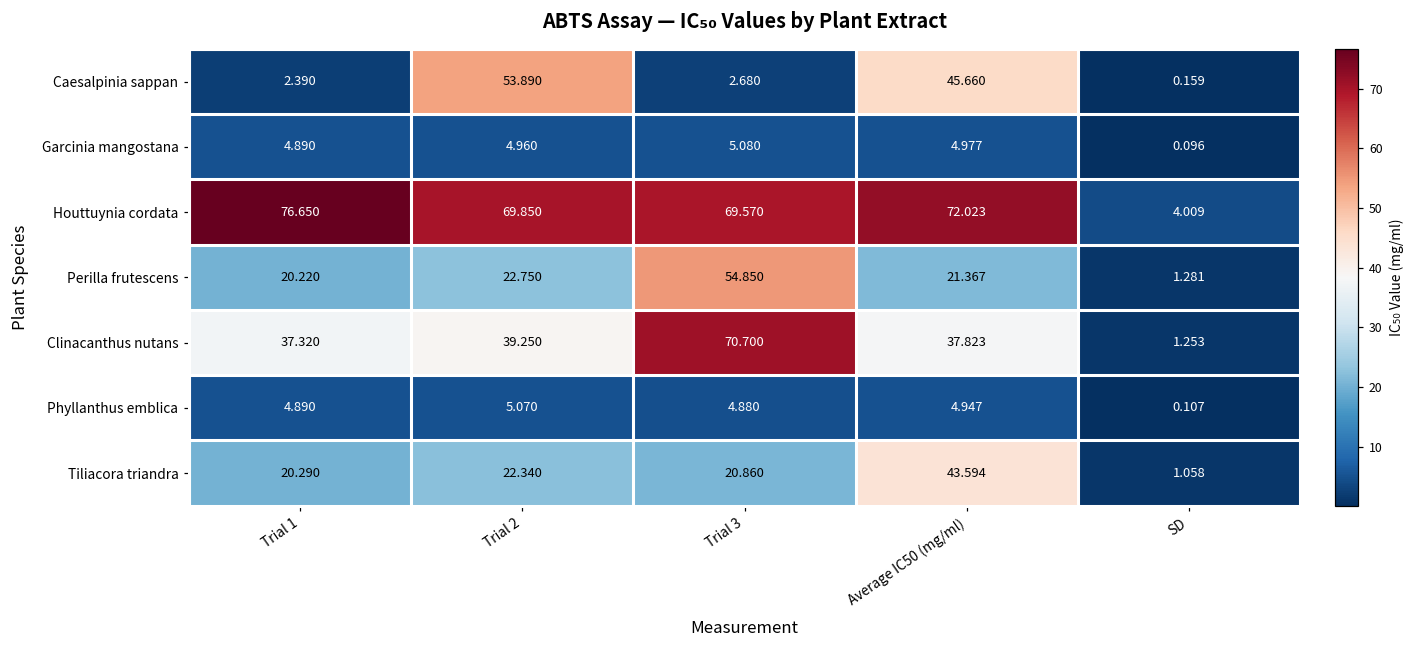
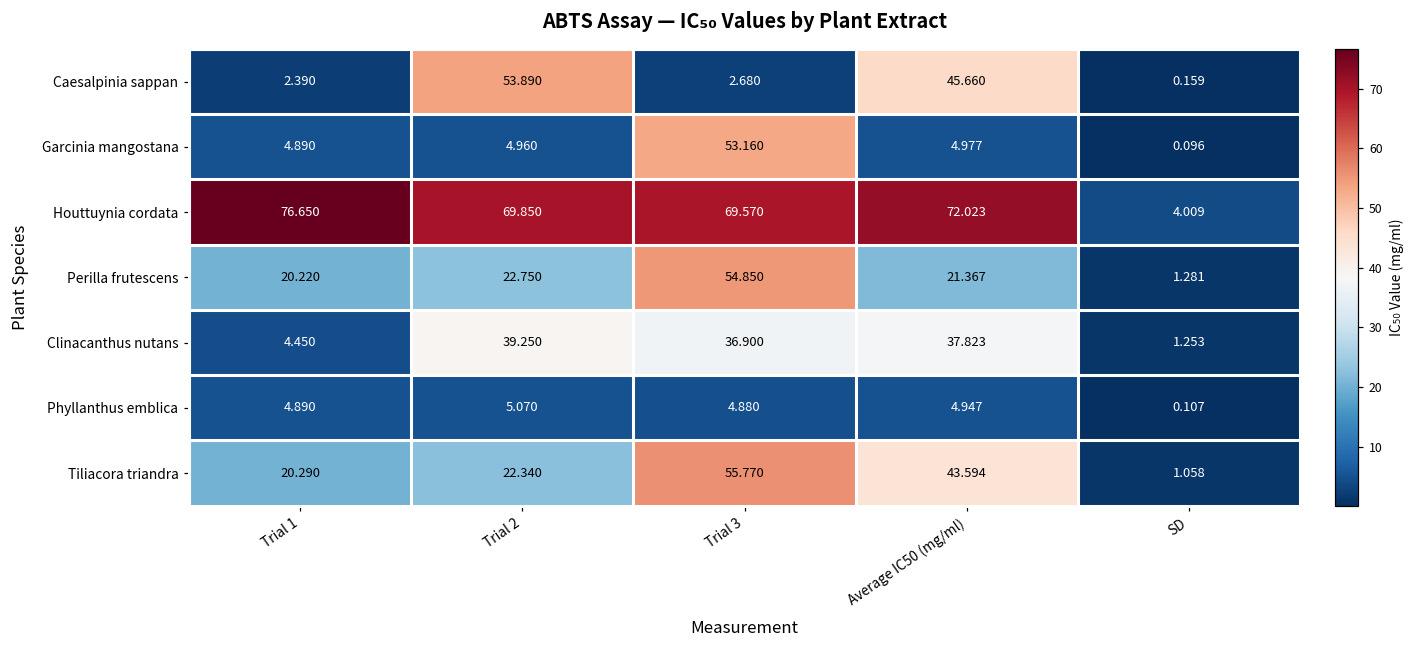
Garcinia mangostana, Trial 3: 5.080 -> 53.160
Clinacanthus nutans, Trial 1: 37.320 -> 4.450
Clinacanthus nutans, Trial 3: 70.700 -> 36.900
Tiliacora triandra, Trial 3: 20.860 -> 55.770
